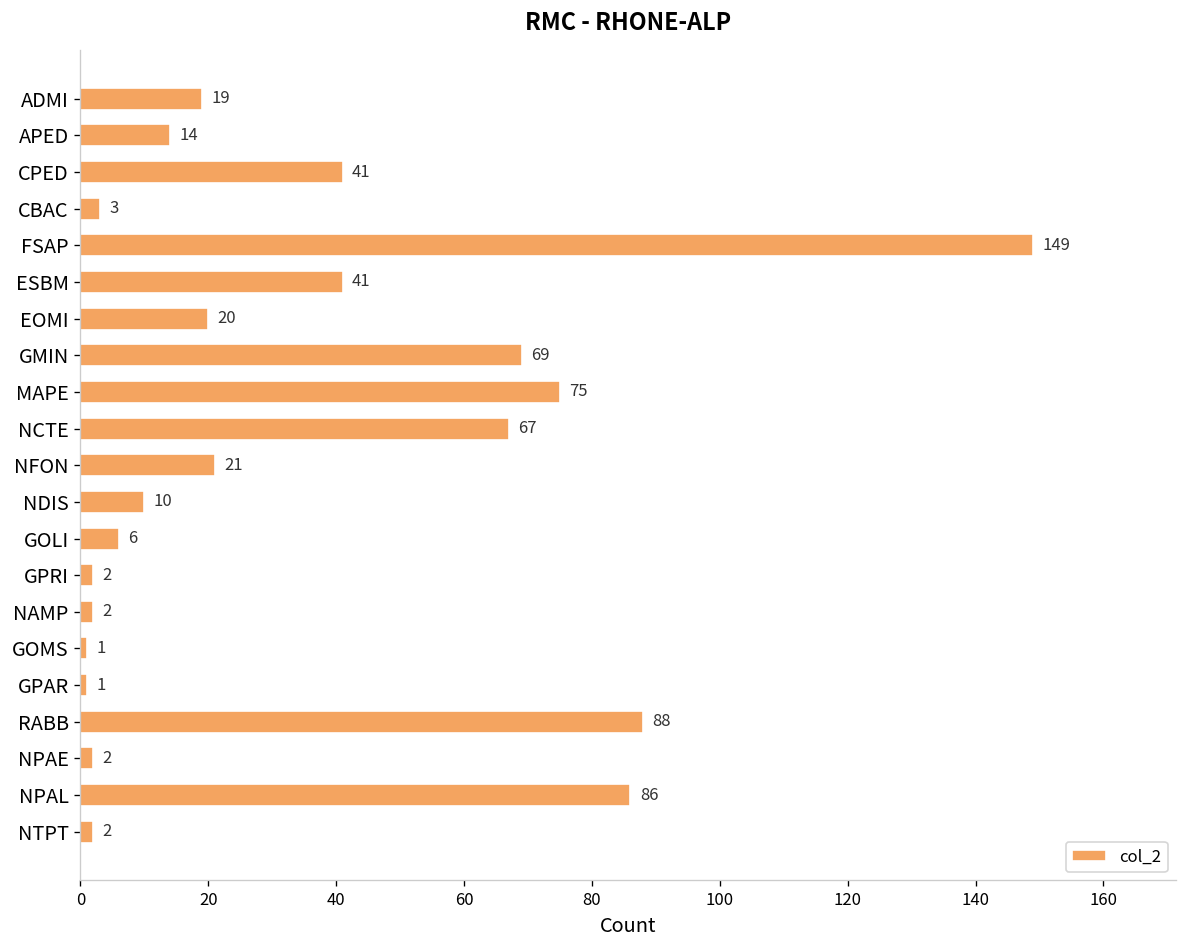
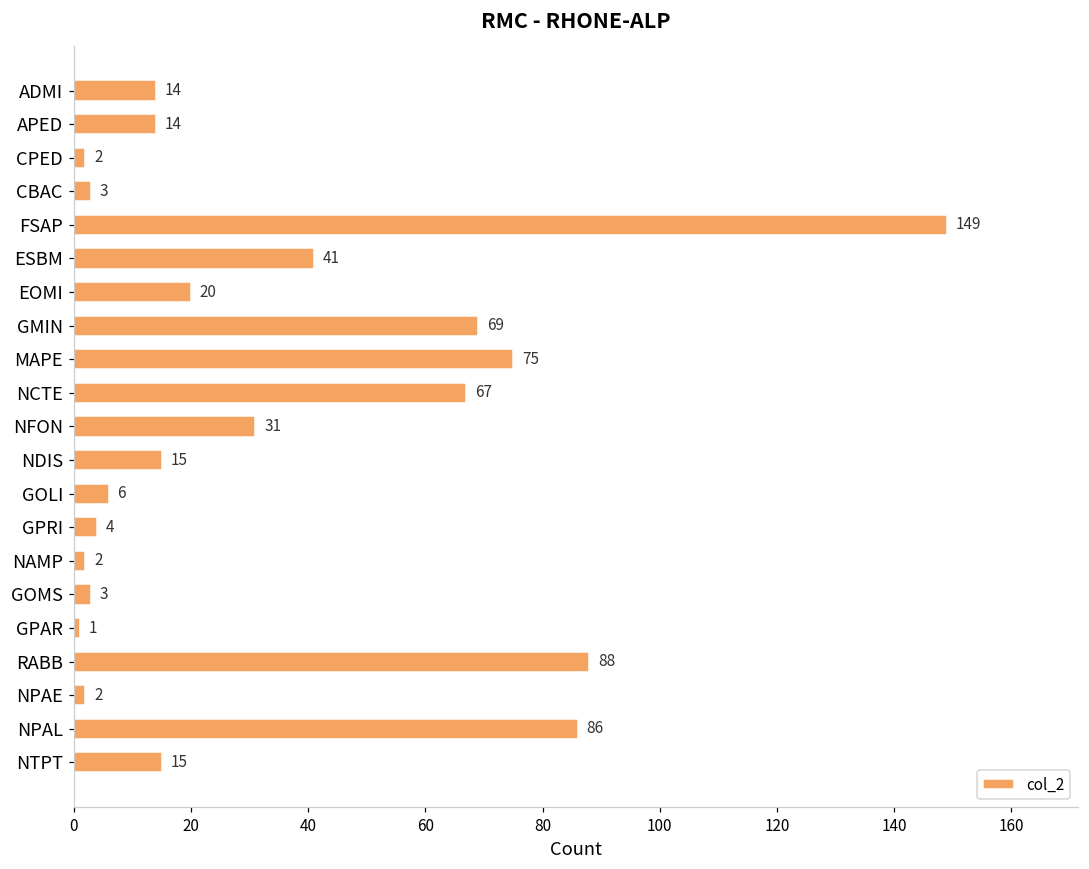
ADMI: 19 -> 14
CPED: 41 -> 2
NFON: 21 -> 31
NDIS: 10 -> 15
GPRI: 2 -> 4
GOMS: 1 -> 3
NTPT: 2 -> 15
